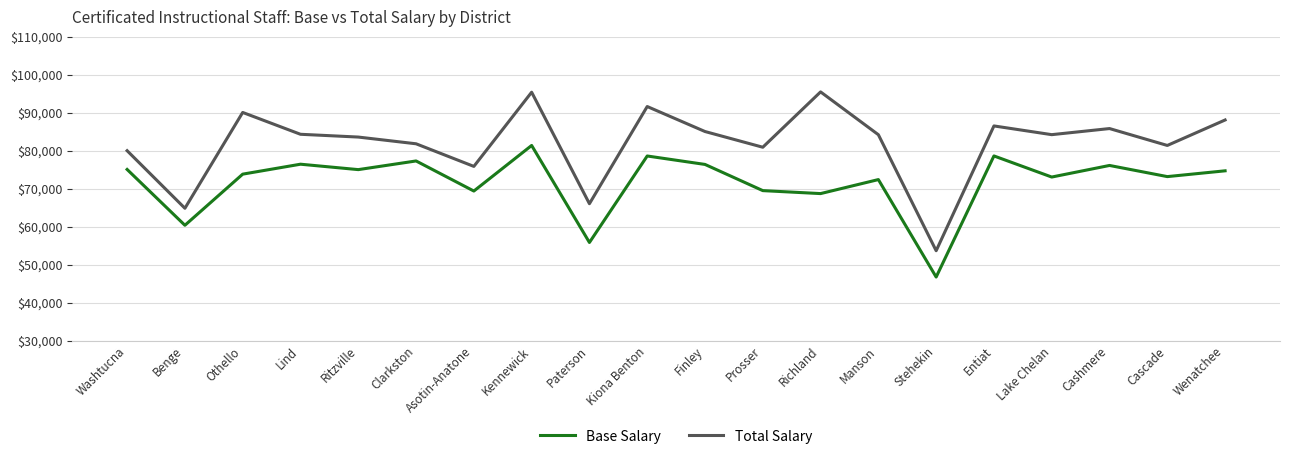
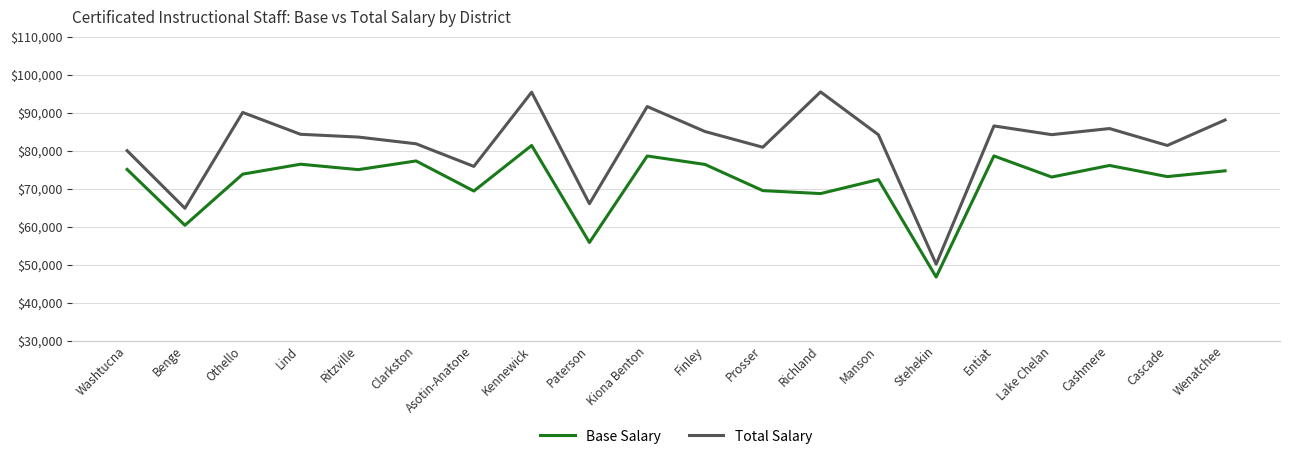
Total Salary, Stehekin: $54,000 -> $50,000
